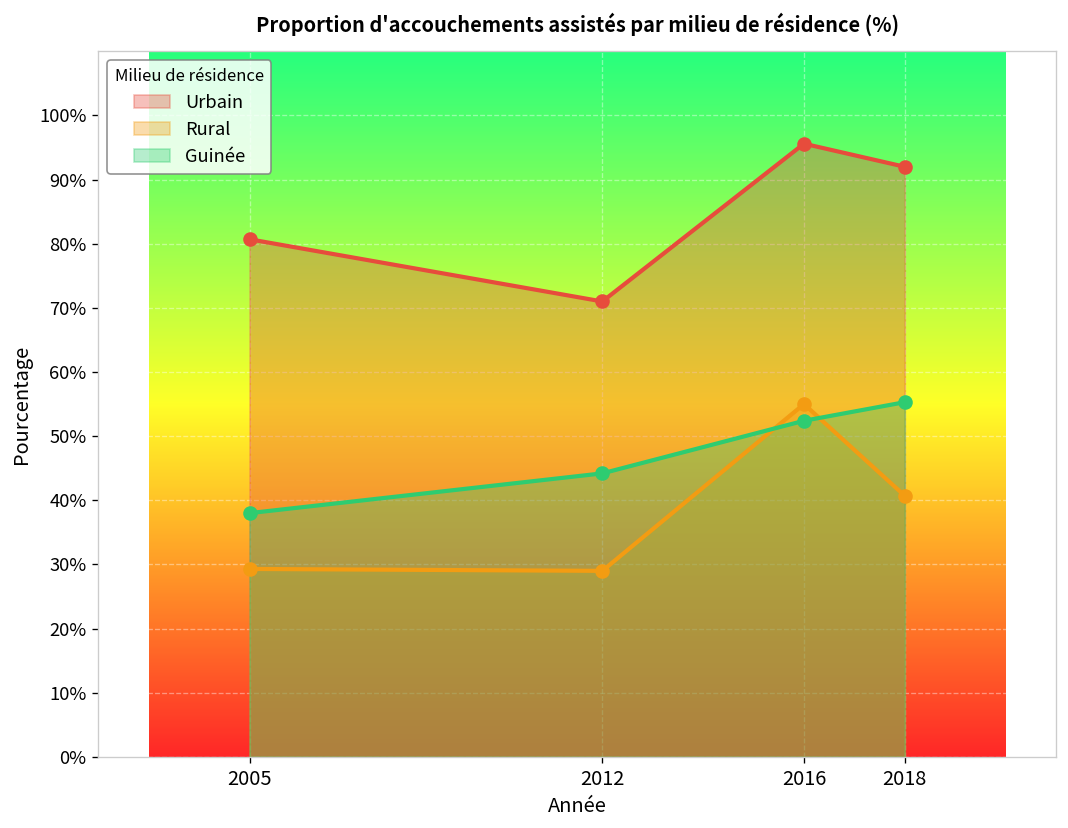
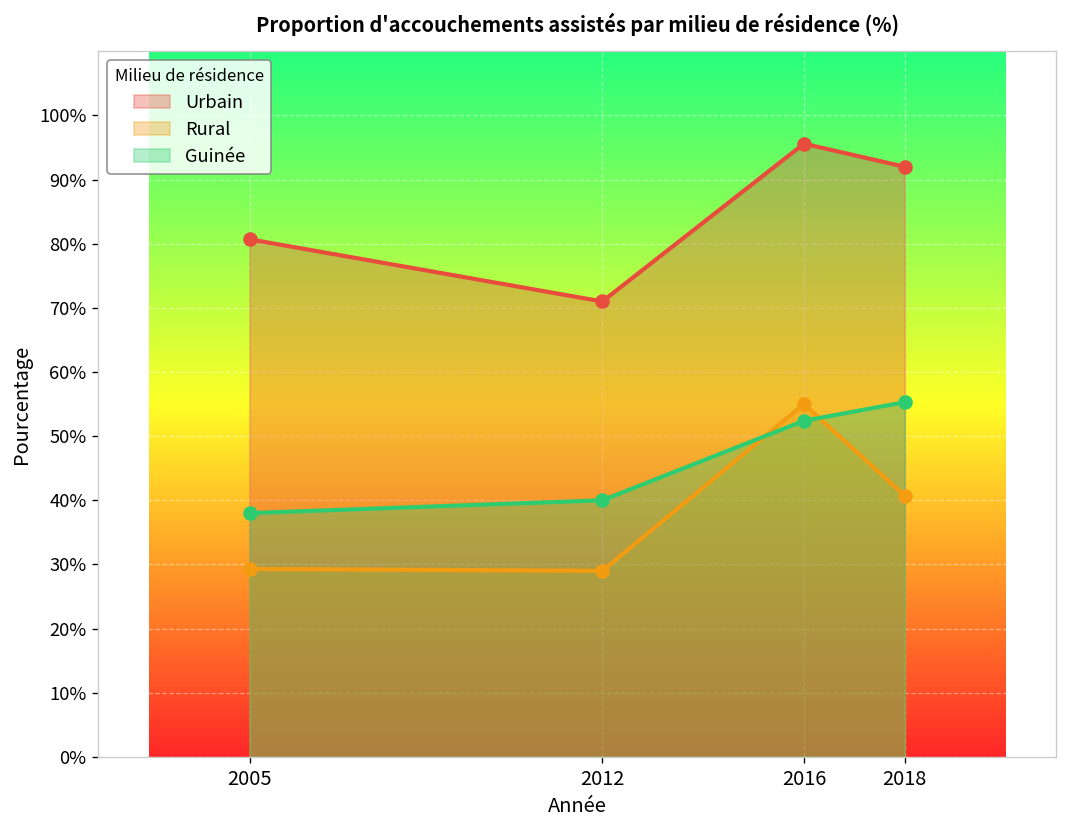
Guinée, 2012: 44% -> 40%
